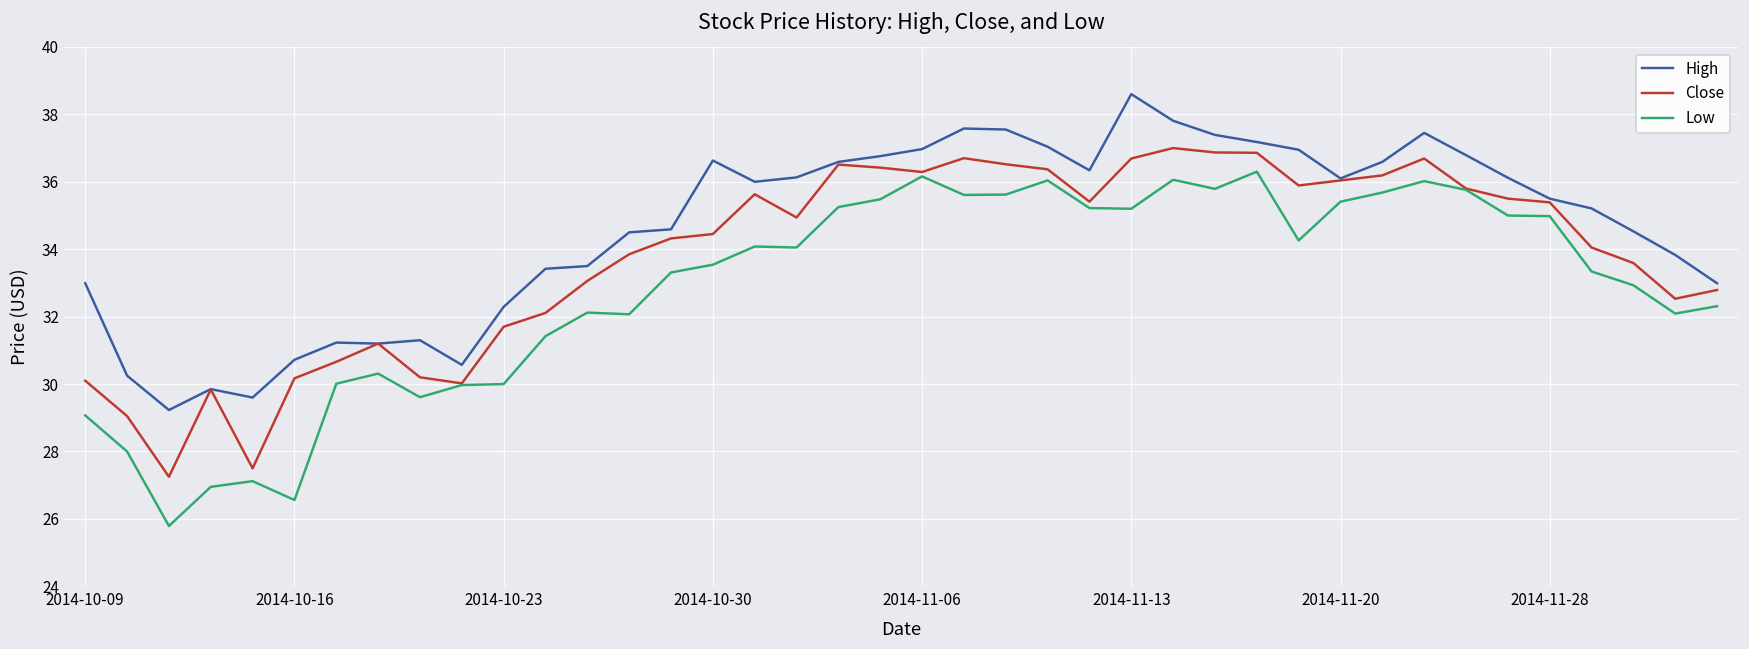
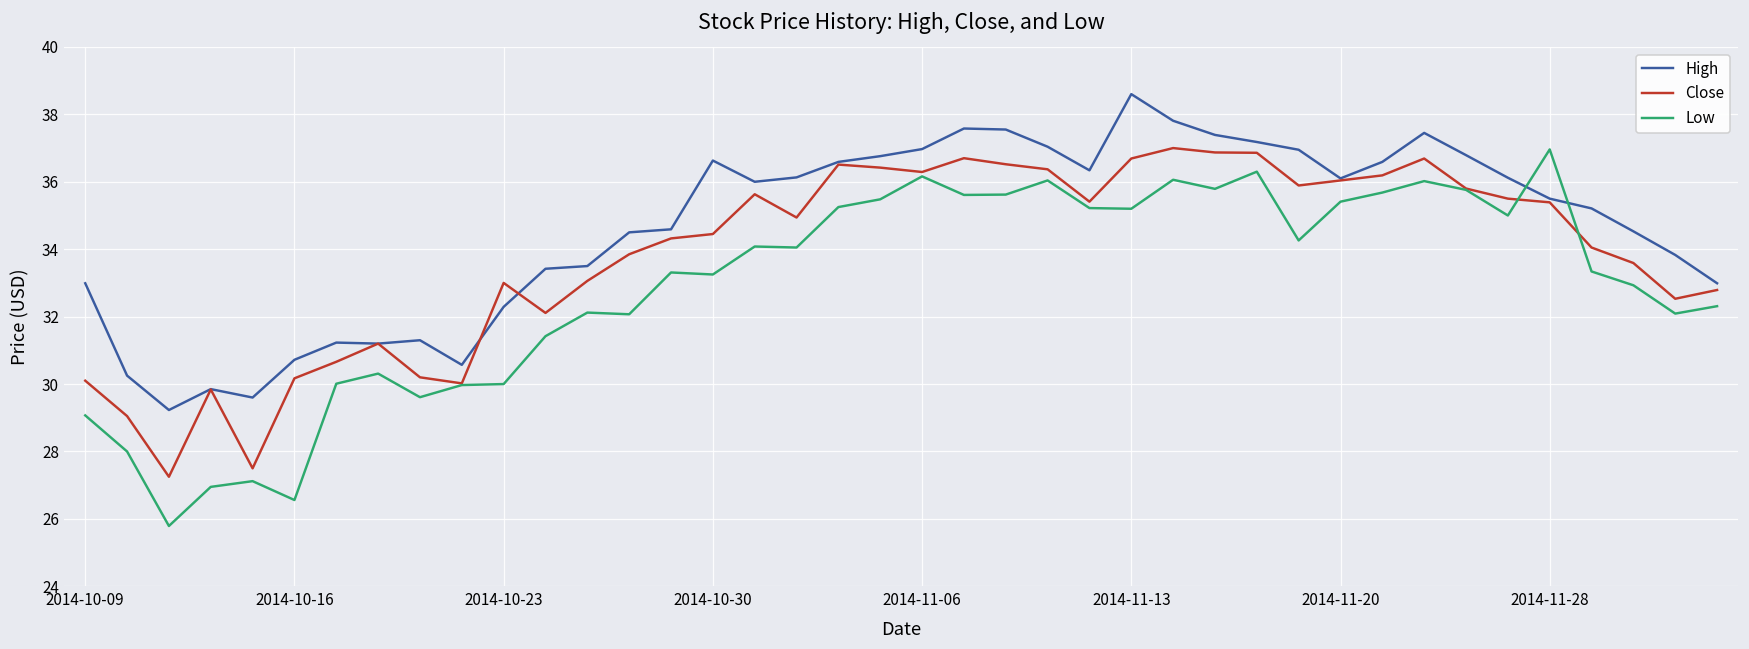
Close, 2014-10-23: 31.7 -> 33.0
Low, 2014-10-30: 33.5 -> 33.3
Low, 2014-11-28: 35.0 -> 37.0
